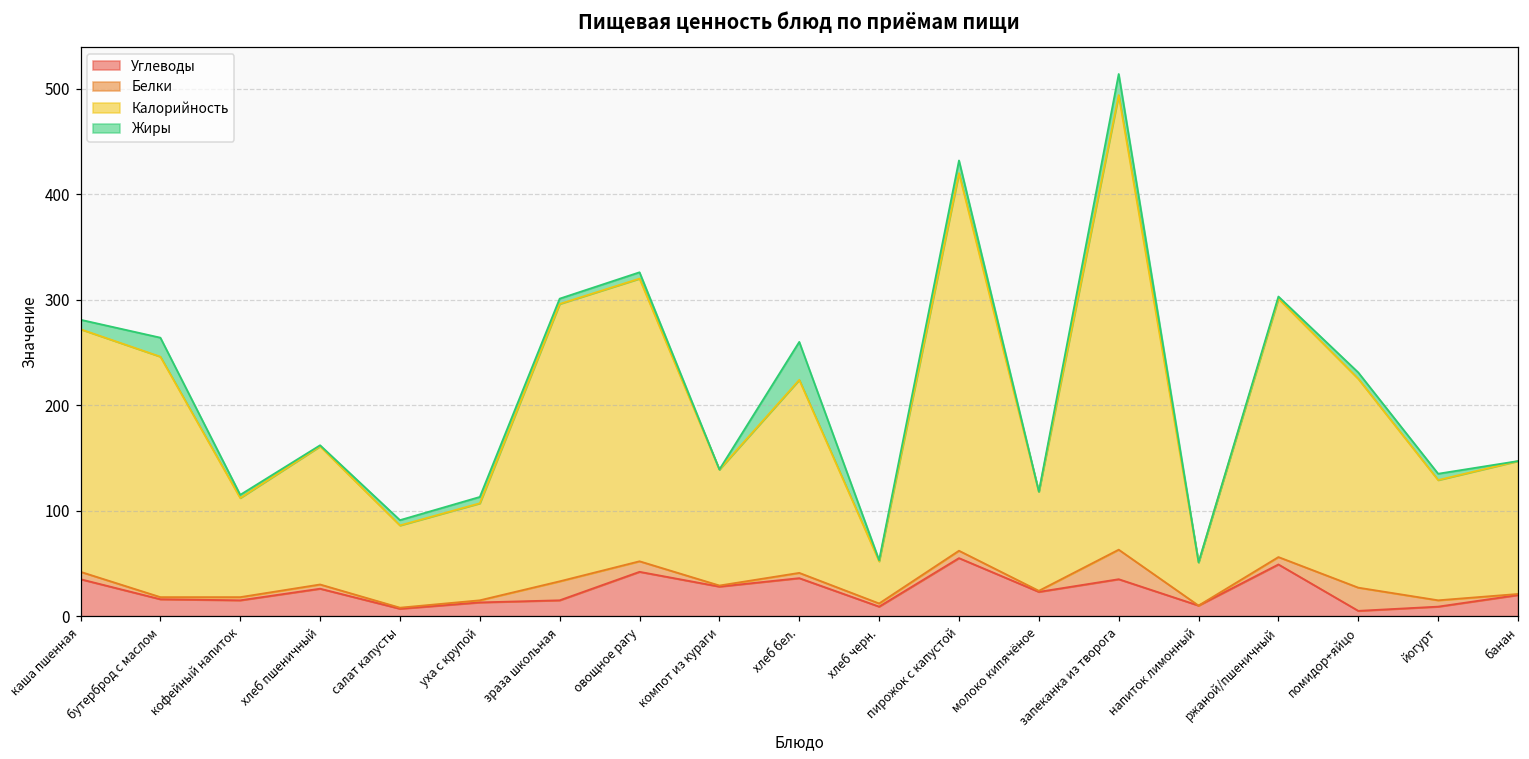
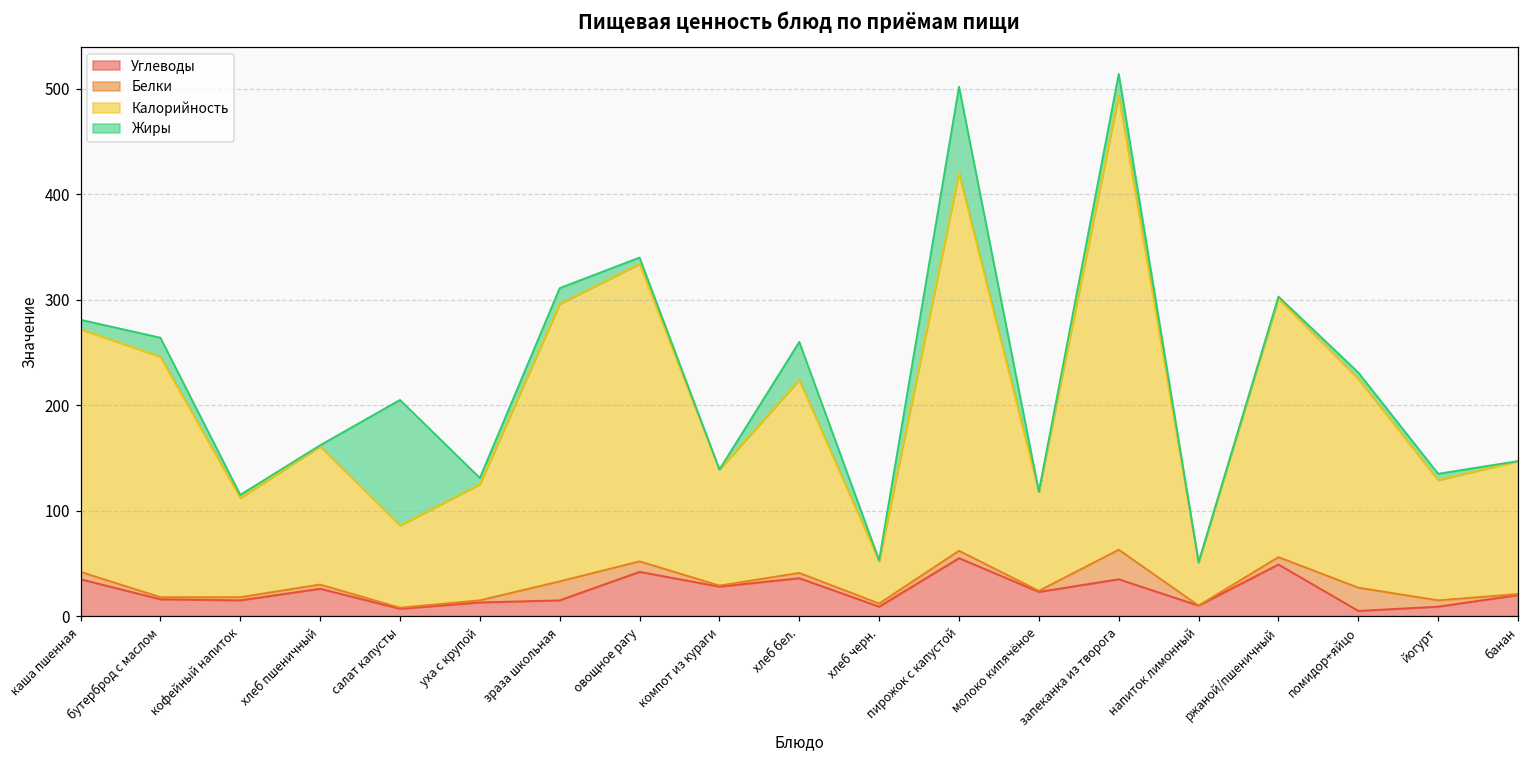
Жиры, салат капусты: 10 -> 120
Калорийность, уха с крупой: 90 -> 110
Жиры, зраза школьная: 10 -> 20
Калорийность, овощное рагу: 270 -> 280
Жиры, пирожок с капустой: 10 -> 80
